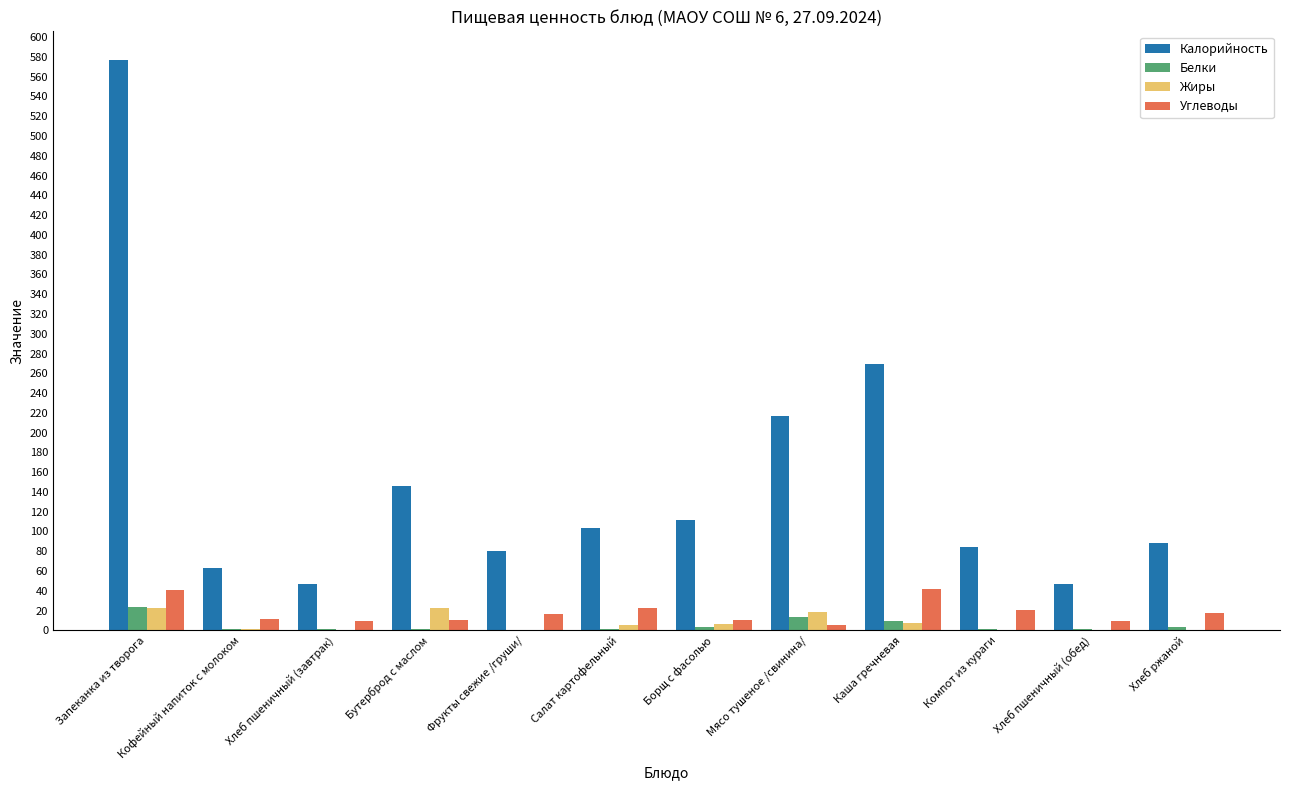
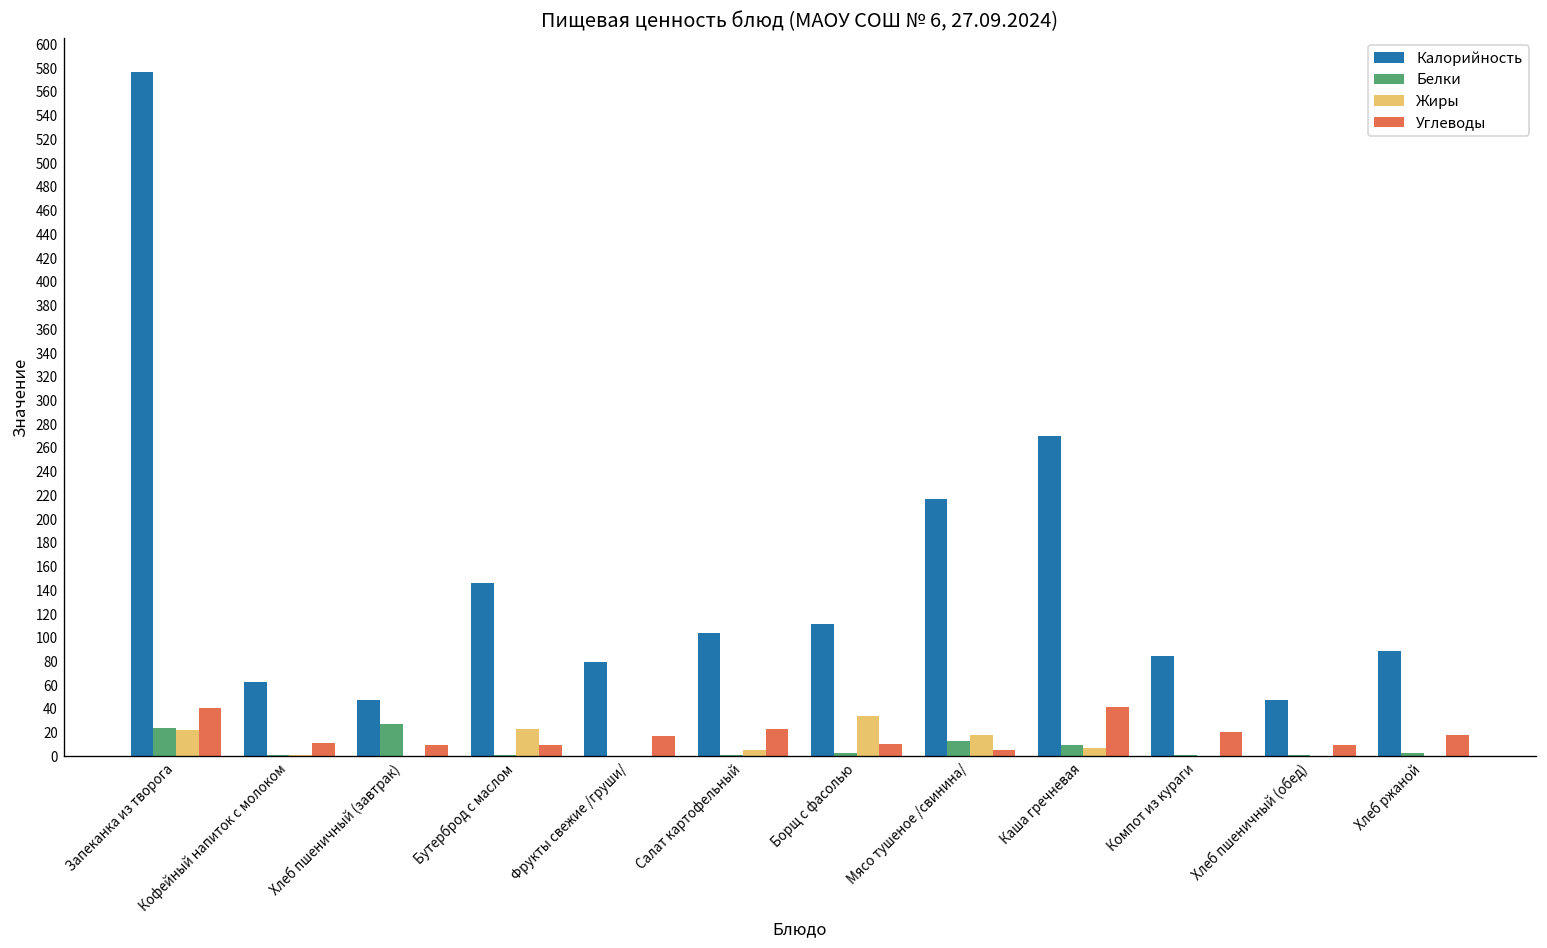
Белки, Хлеб пшеничный (завтрак): 0 -> 30
Жиры, Борщ с фасолью: 10 -> 30
